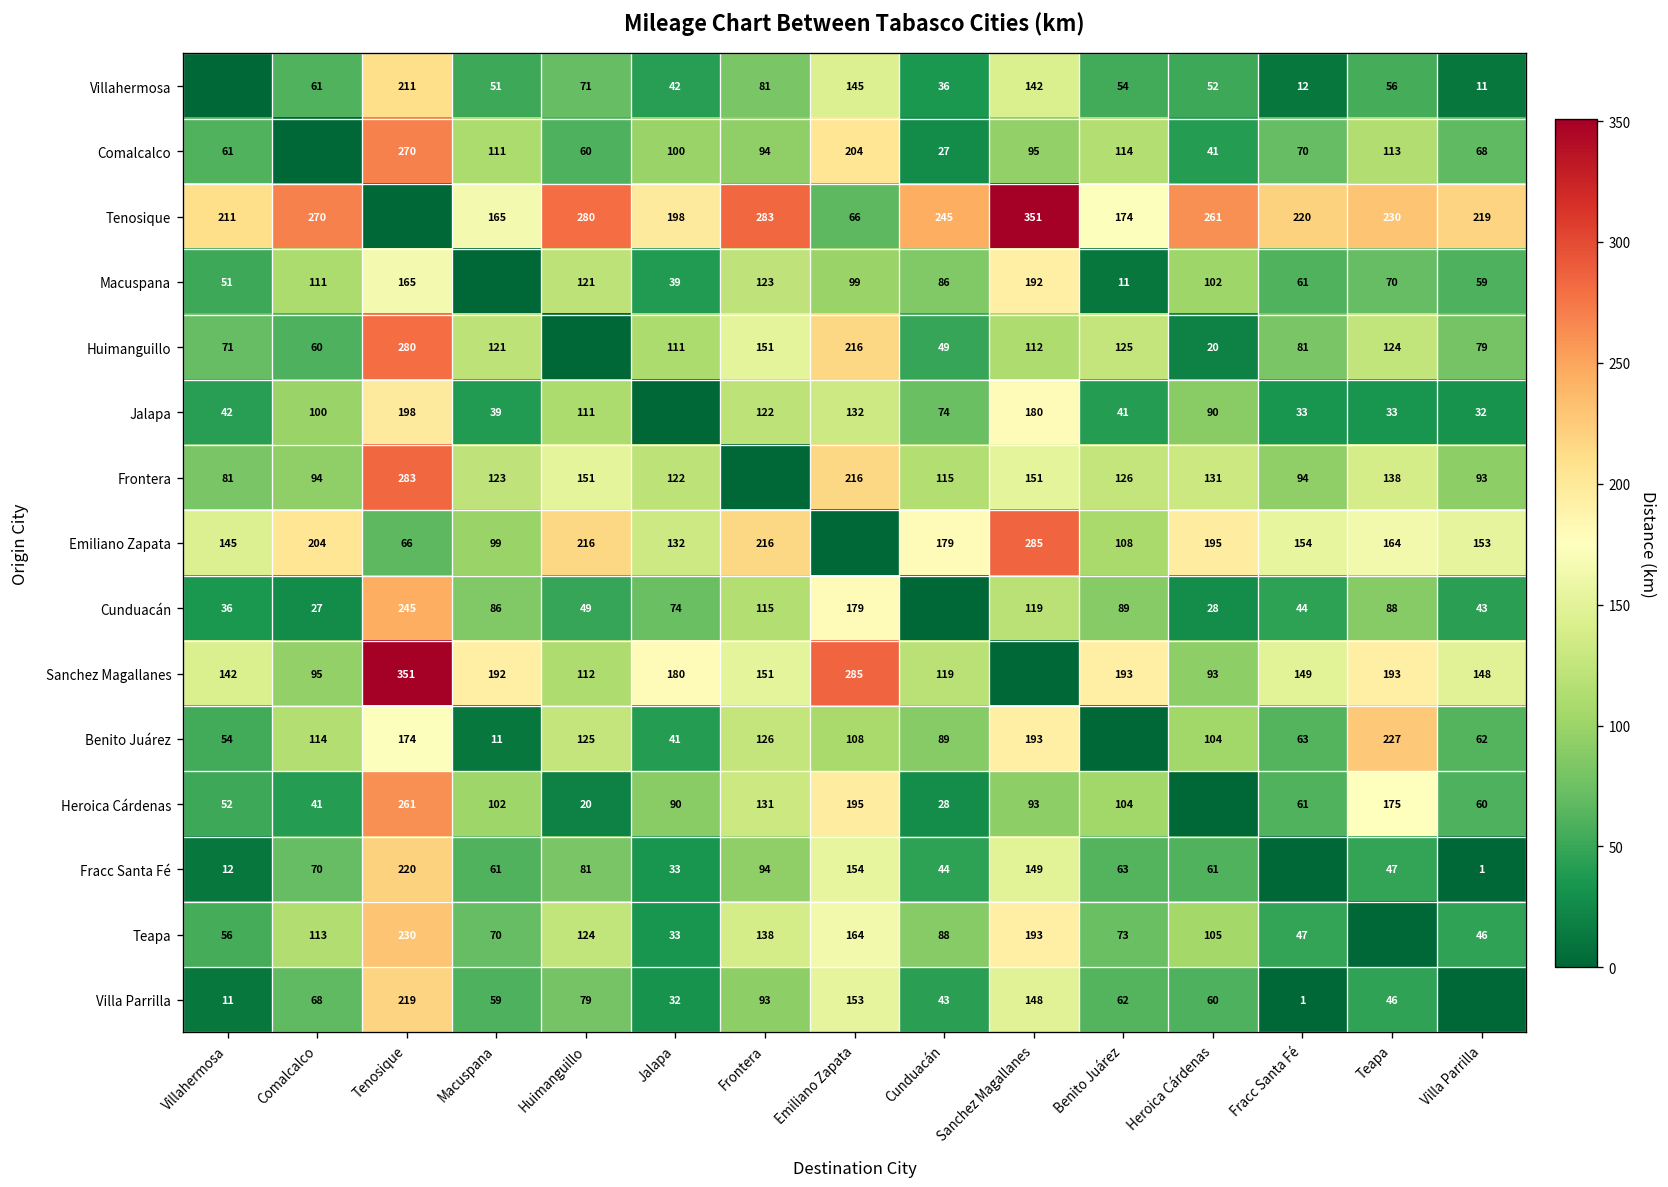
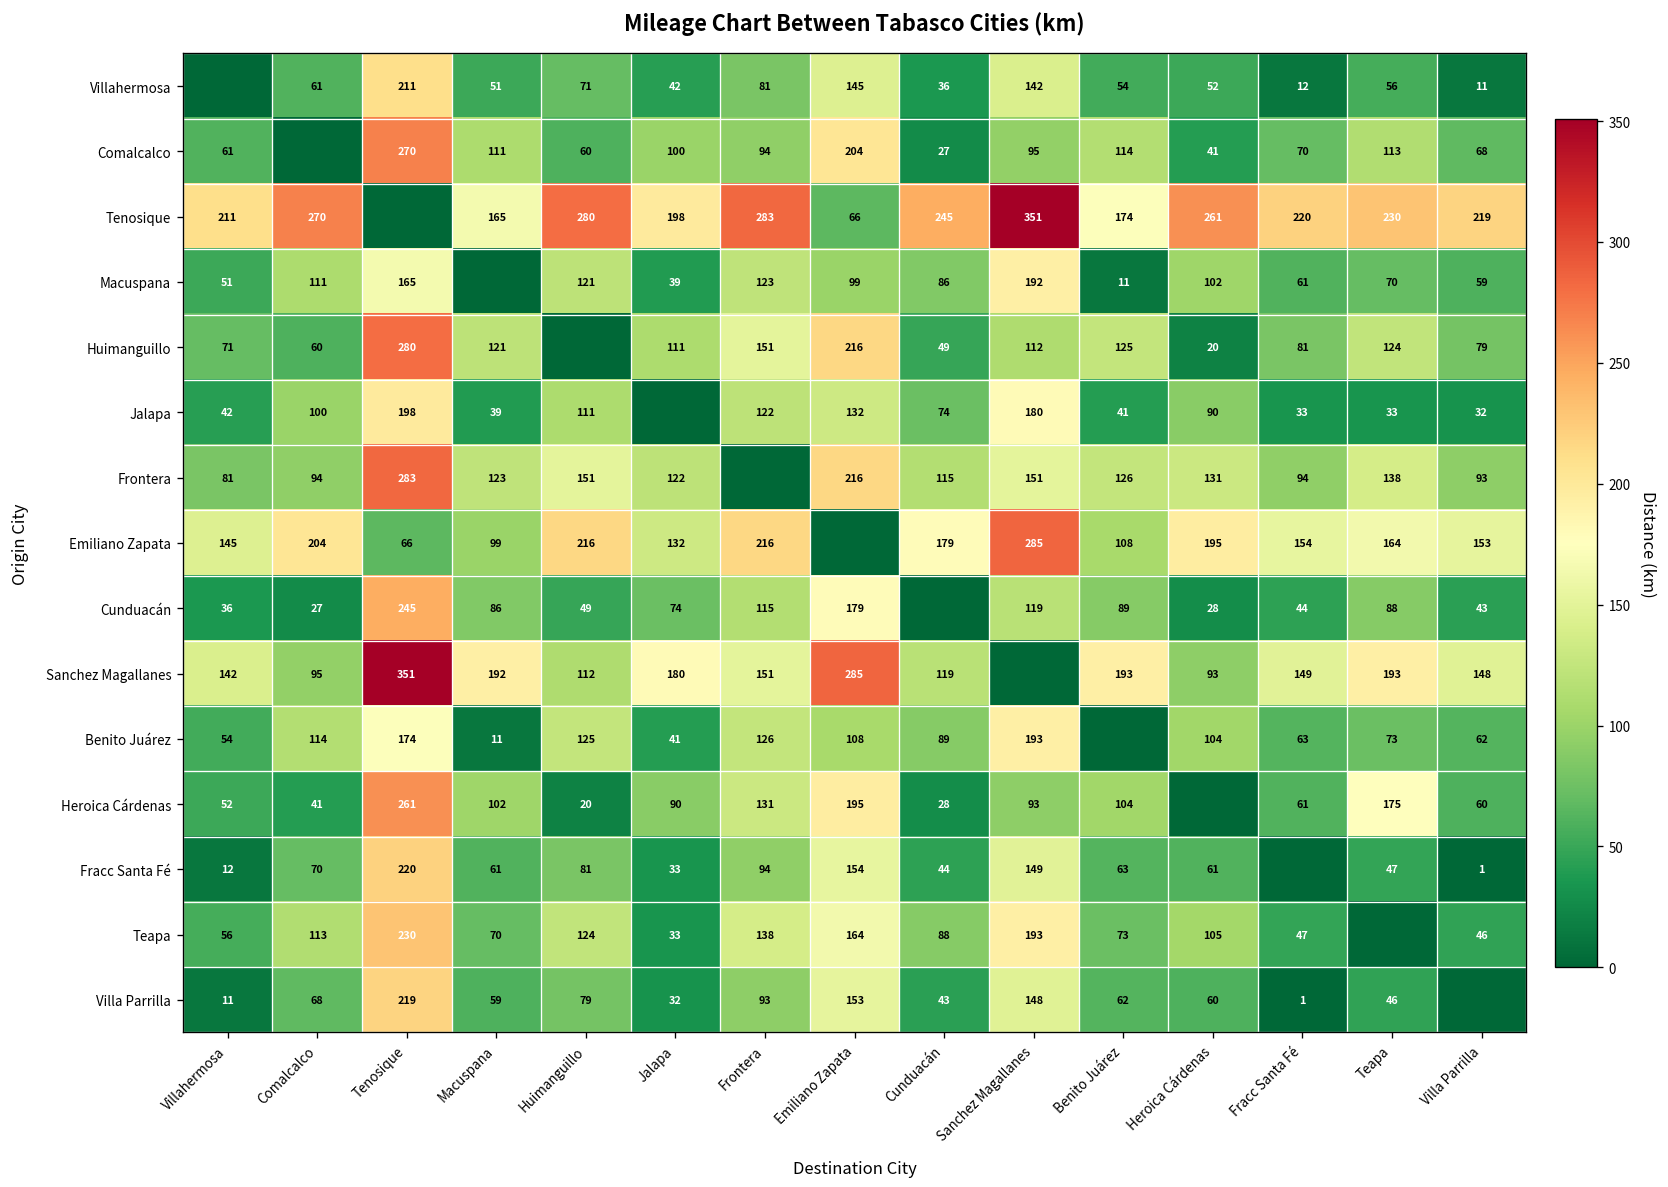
Benito Juárez, Teapa: 227 -> 73
